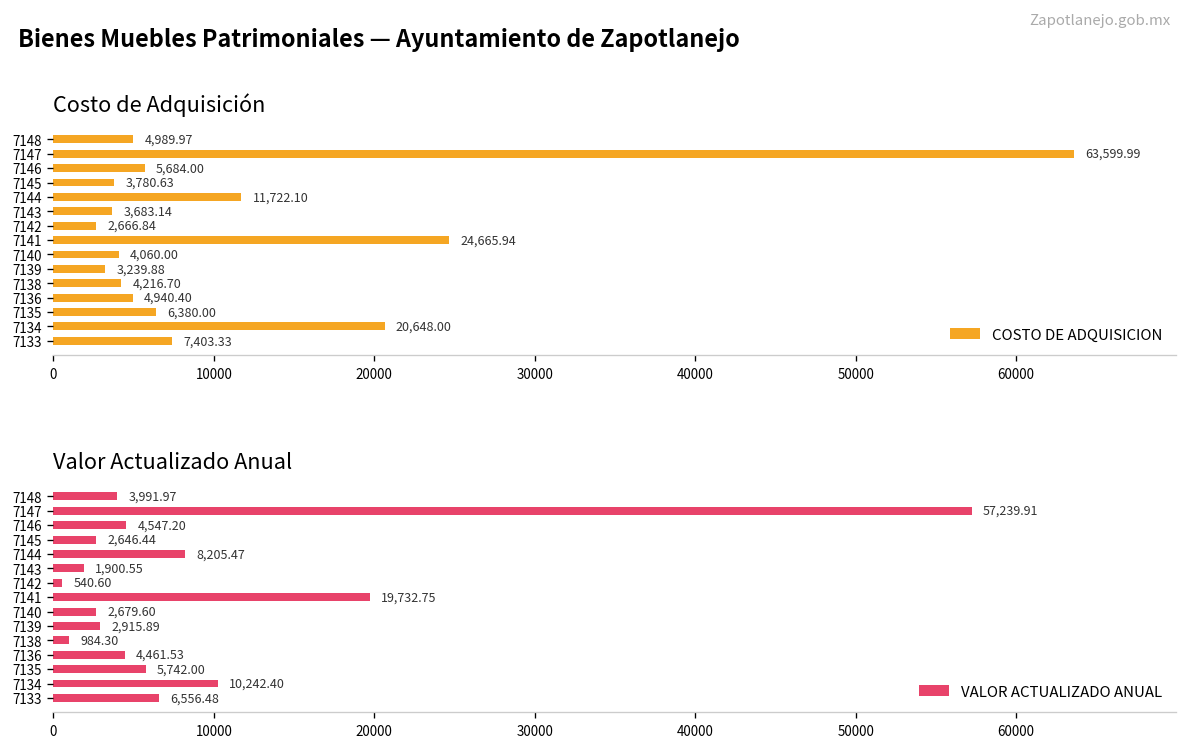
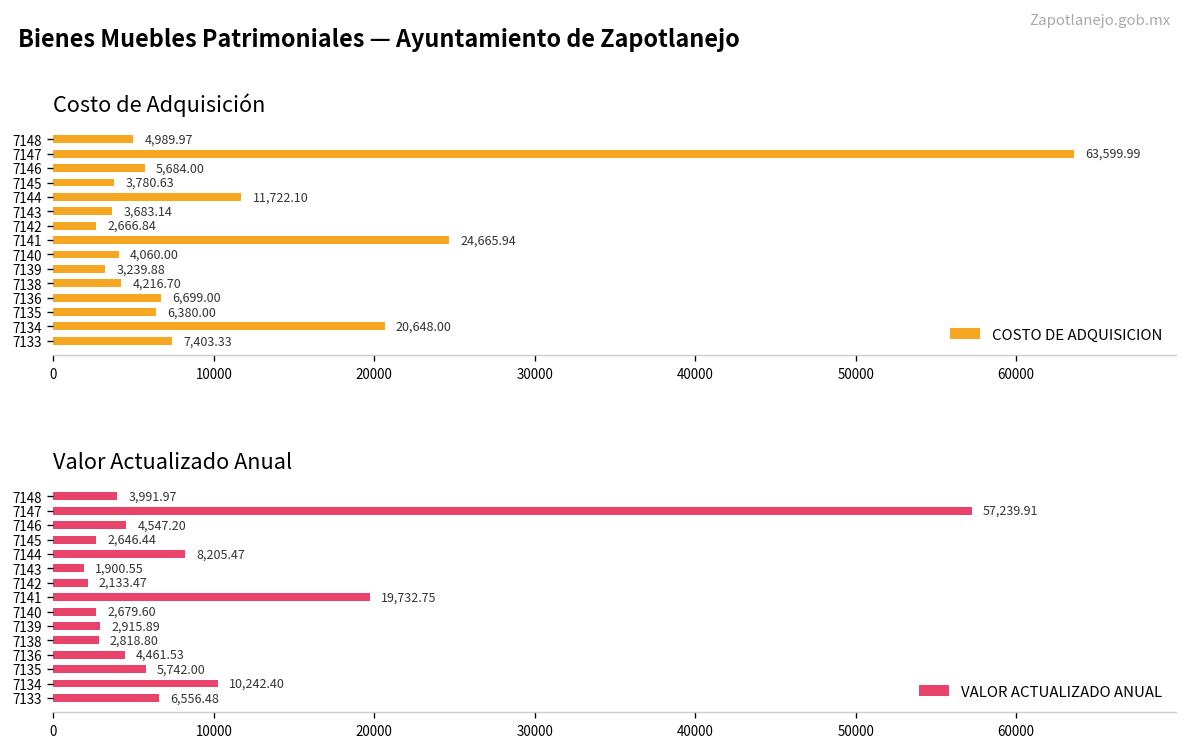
Costo de Adquisición, 7136: 4,940.40 -> 6,699.00
Valor Actualizado Anual, 7142: 540.60 -> 2,133.47
Valor Actualizado Anual, 7138: 984.30 -> 2,818.80
